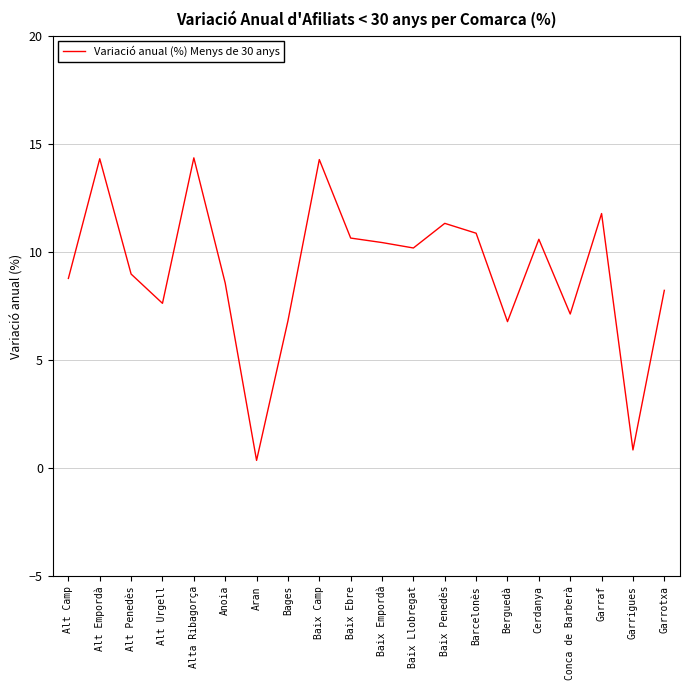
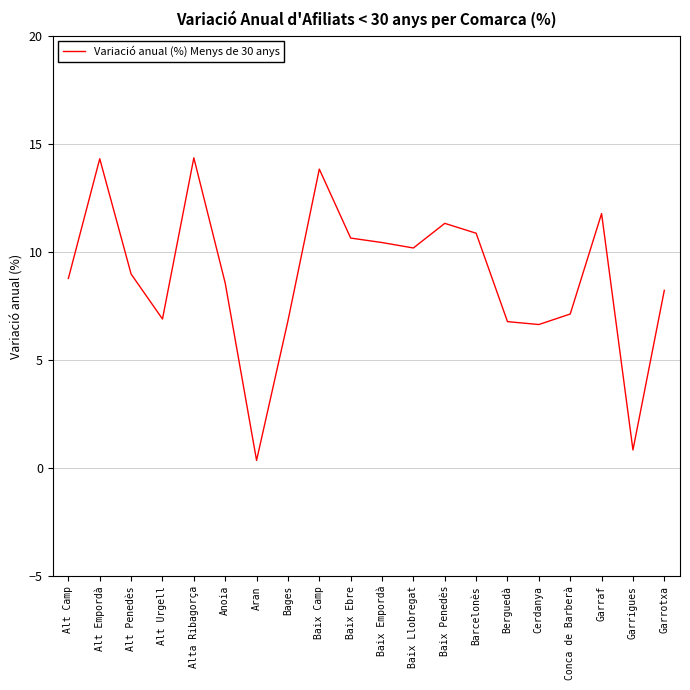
Alt Urgell: 7.6 -> 6.9
Baix Camp: 14.3 -> 13.8
Cerdanya: 10.6 -> 6.6
